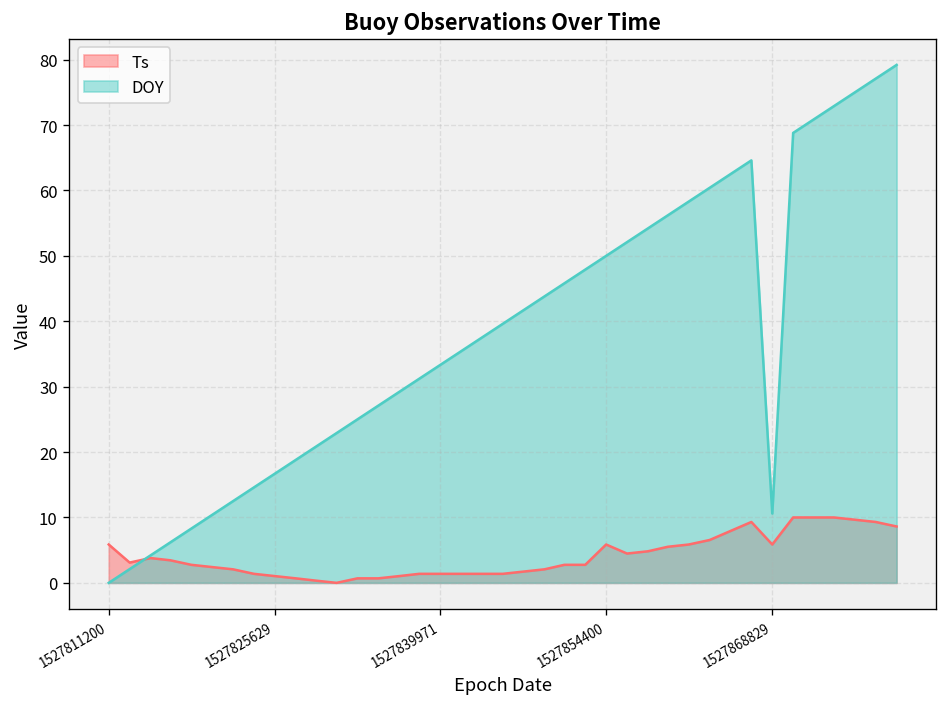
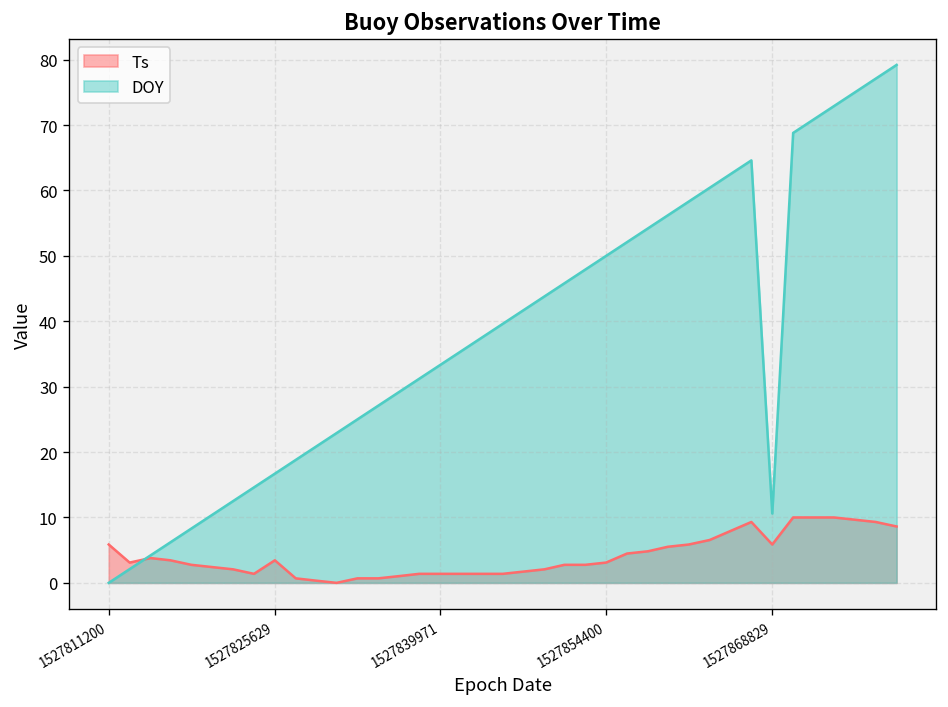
Ts, 1527825629: 1 -> 3
Ts, 1527854400: 6 -> 3
